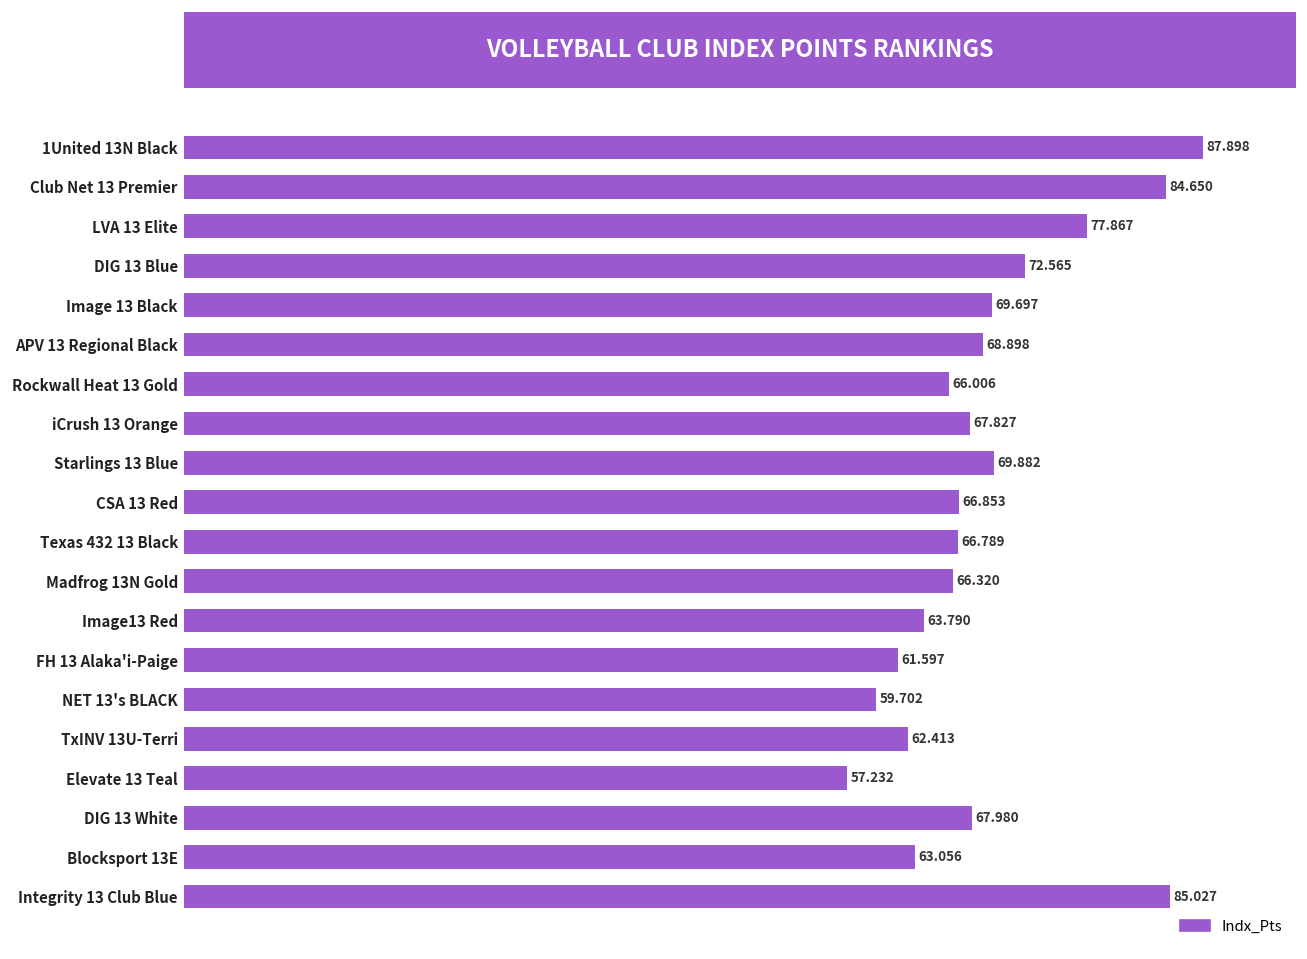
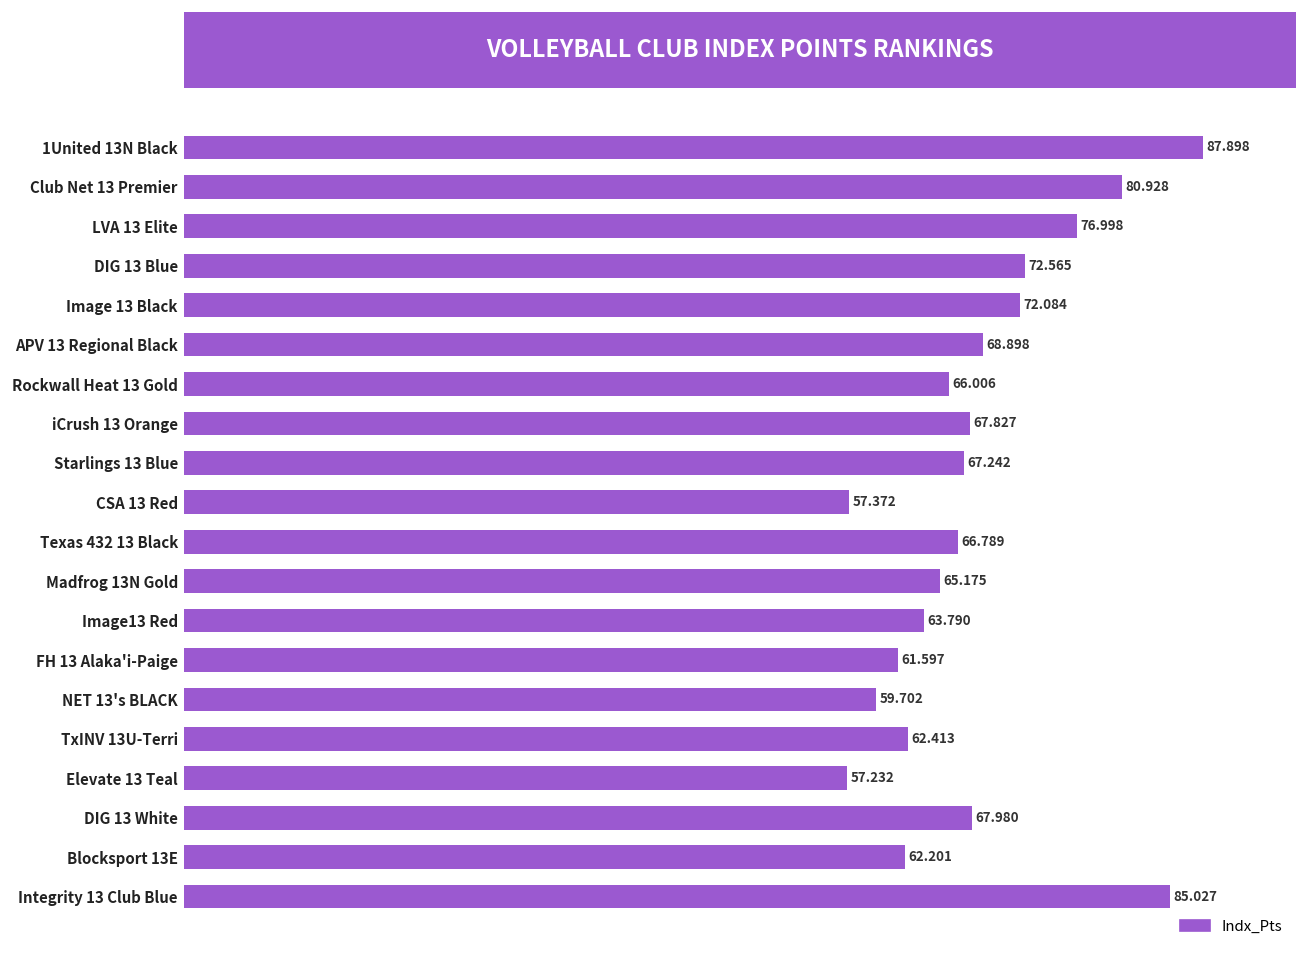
Club Net 13 Premier: 84.650 -> 80.928
LVA 13 Elite: 77.867 -> 76.998
Image 13 Black: 69.697 -> 72.084
Starlings 13 Blue: 69.882 -> 67.242
CSA 13 Red: 66.853 -> 57.372
Madfrog 13N Gold: 66.320 -> 65.175
Blocksport 13E: 63.056 -> 62.201
